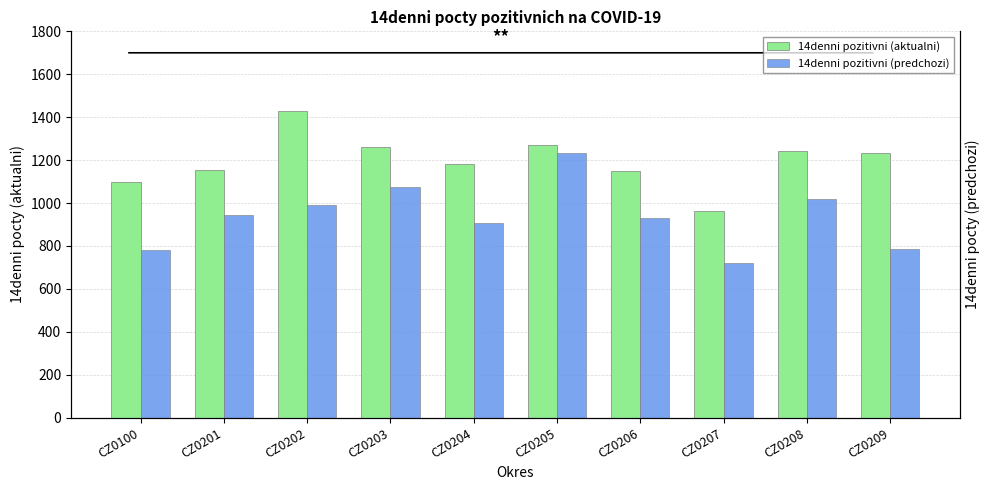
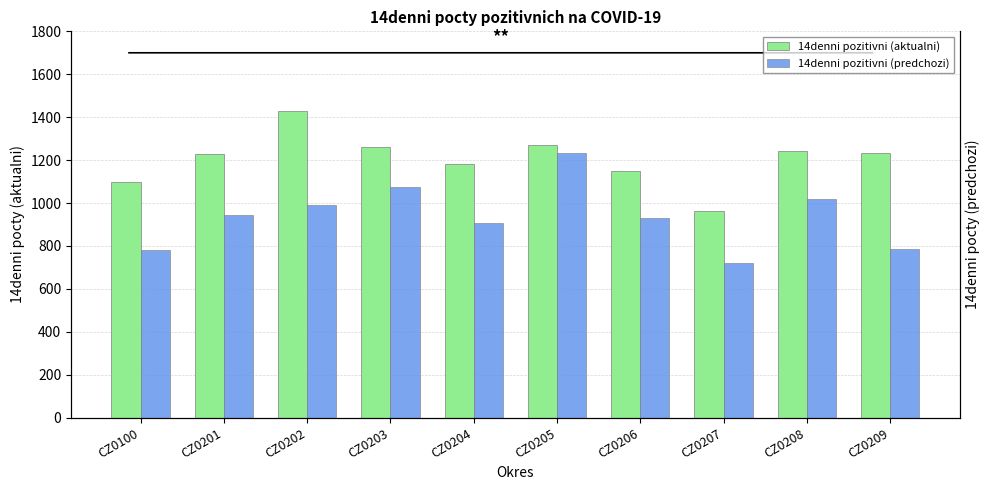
14denni pozitivni (aktualni), CZ0201: 1160 -> 1230
